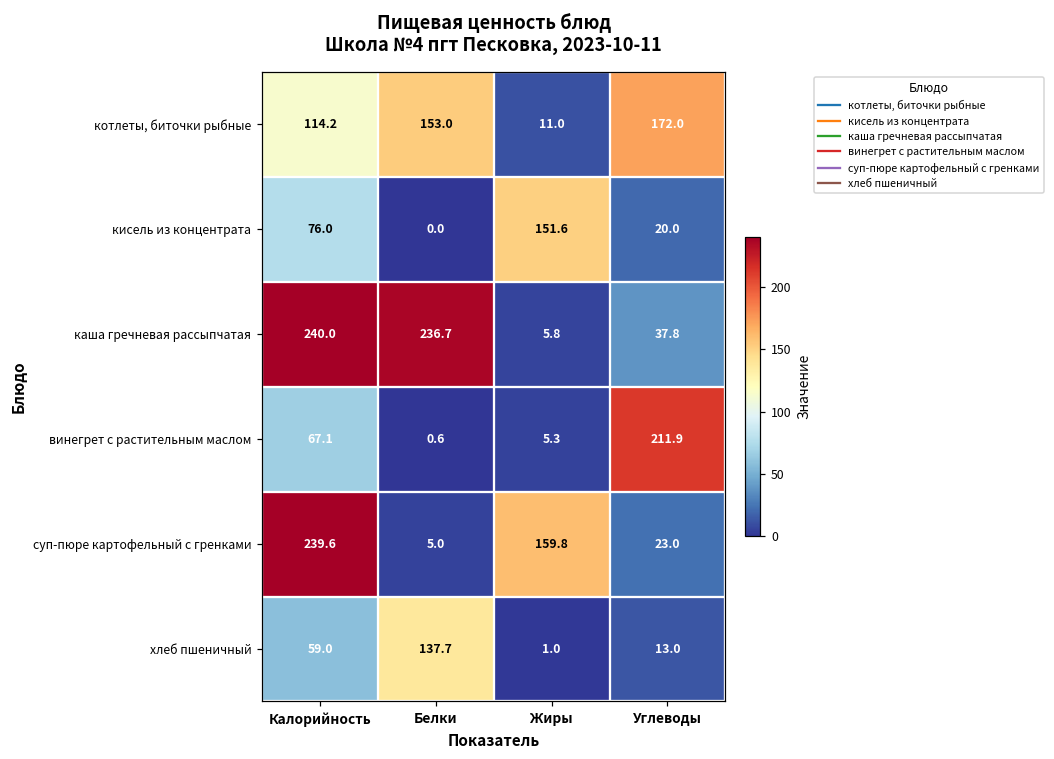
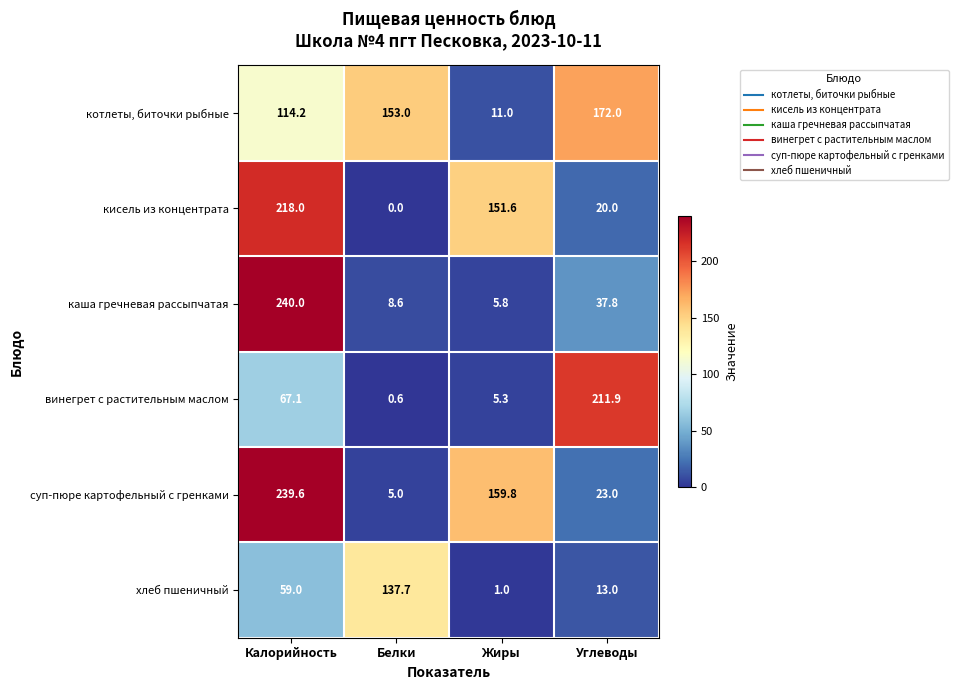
кисель из концентрата, Калорийность: 76.0 -> 218.0
каша гречневая рассыпчатая, Белки: 236.7 -> 8.6
